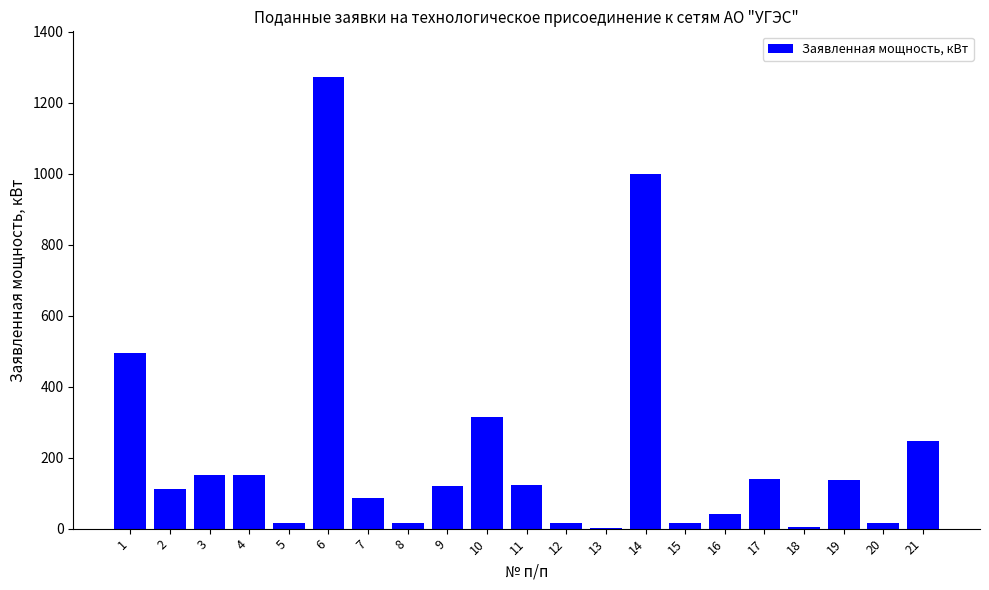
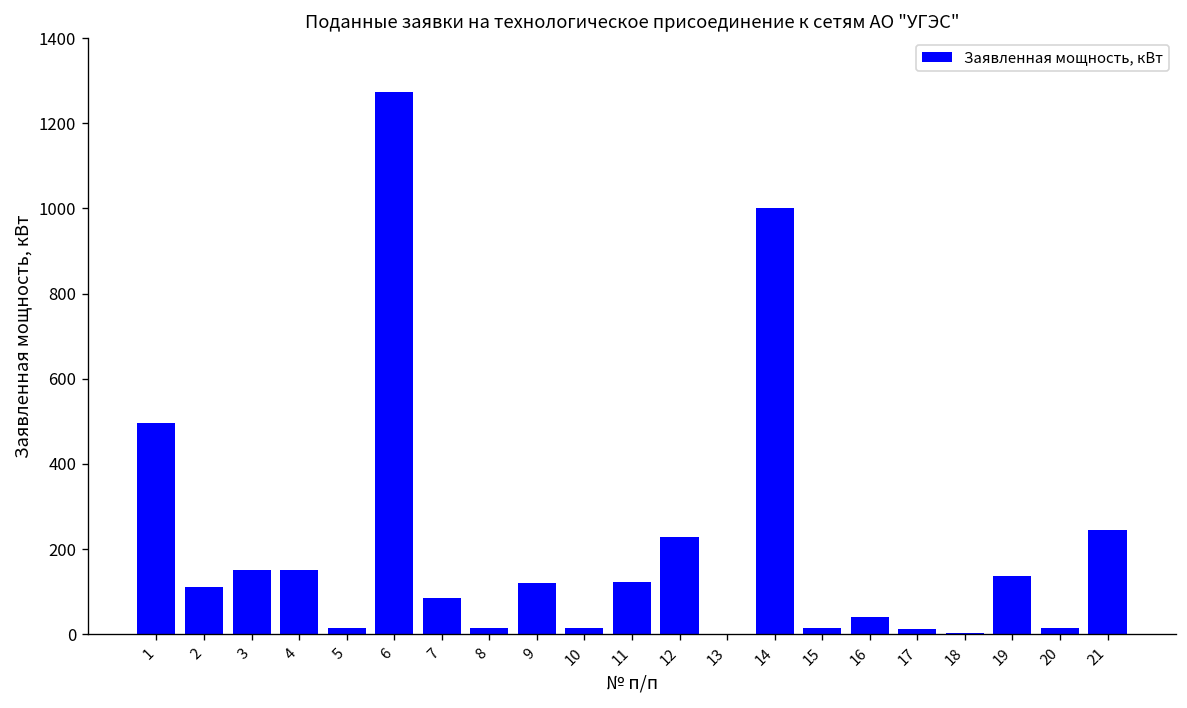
10: 310 -> 20
12: 20 -> 230
17: 140 -> 10
